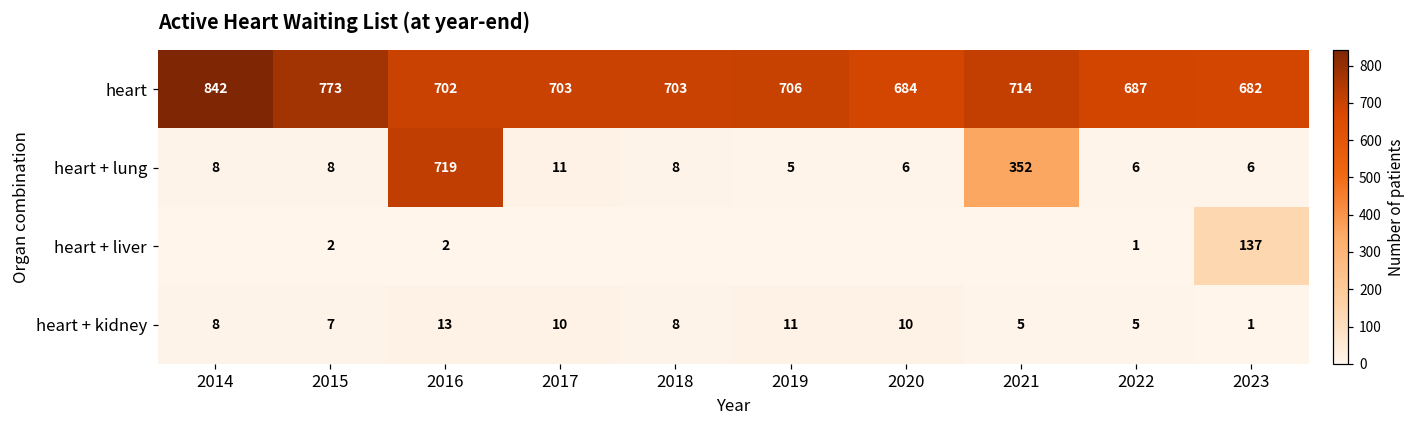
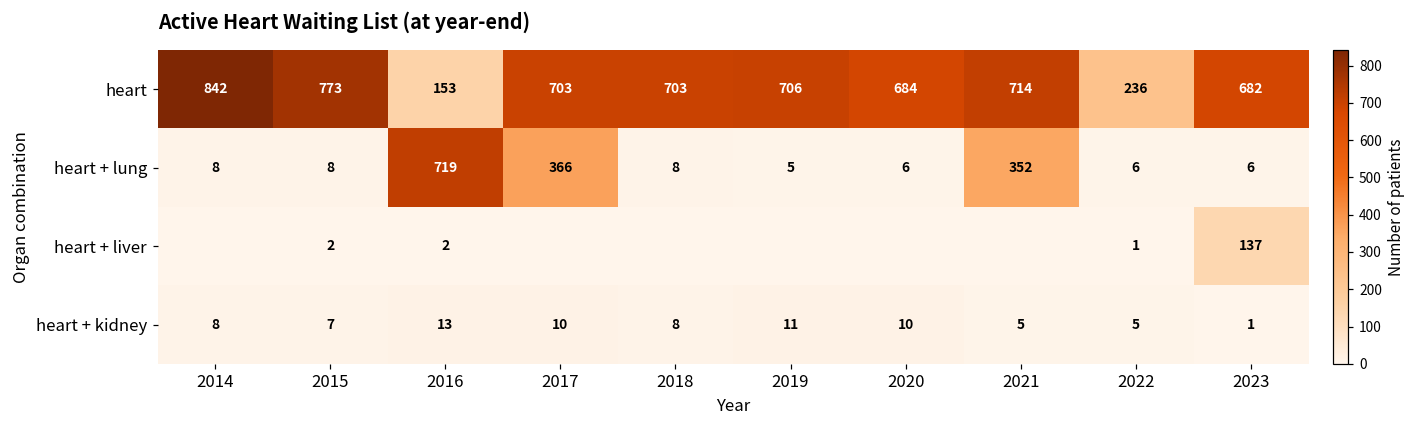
heart, 2016: 702 -> 153
heart, 2022: 687 -> 236
heart + lung, 2017: 11 -> 366
